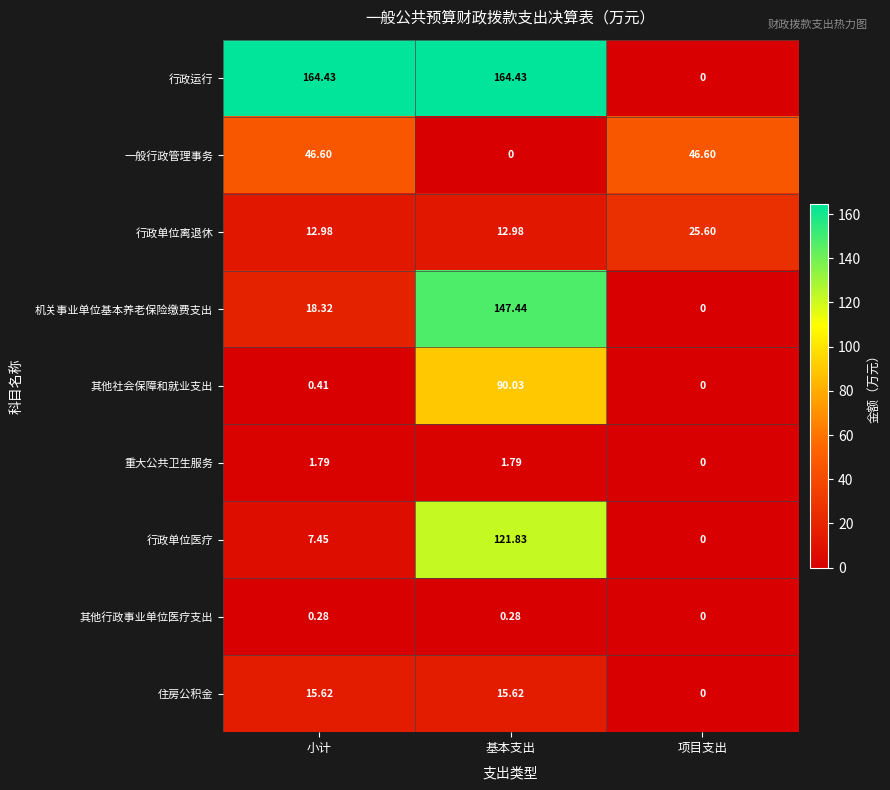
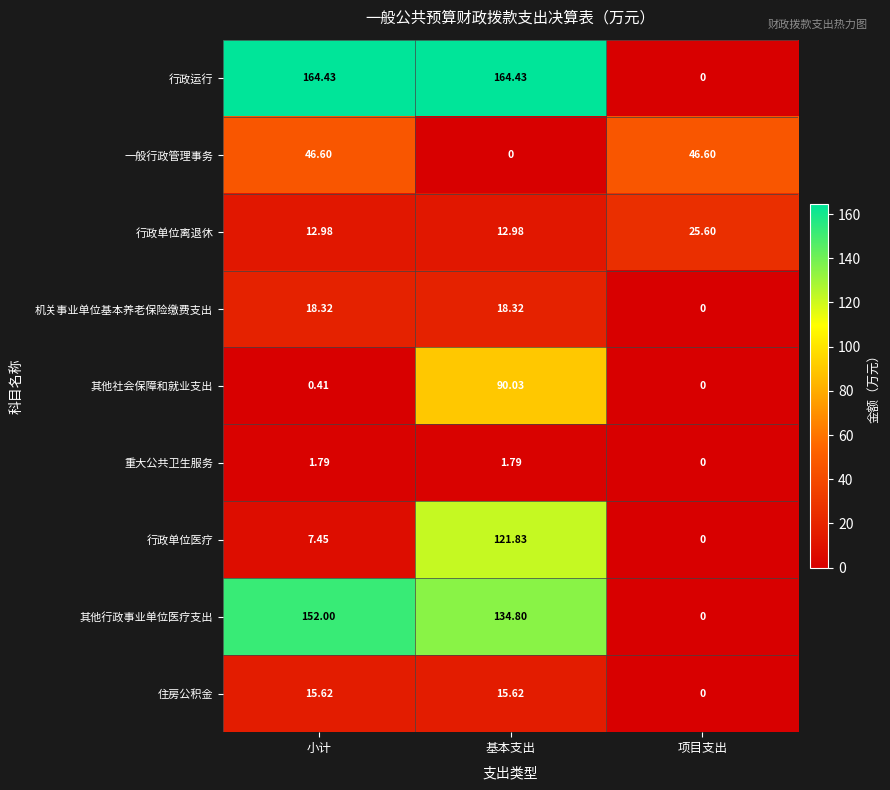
机关事业单位基本养老保险缴费支出, 基本支出: 147.44 -> 18.32
其他行政事业单位医疗支出, 小计: 0.28 -> 152.00
其他行政事业单位医疗支出, 基本支出: 0.28 -> 134.80
